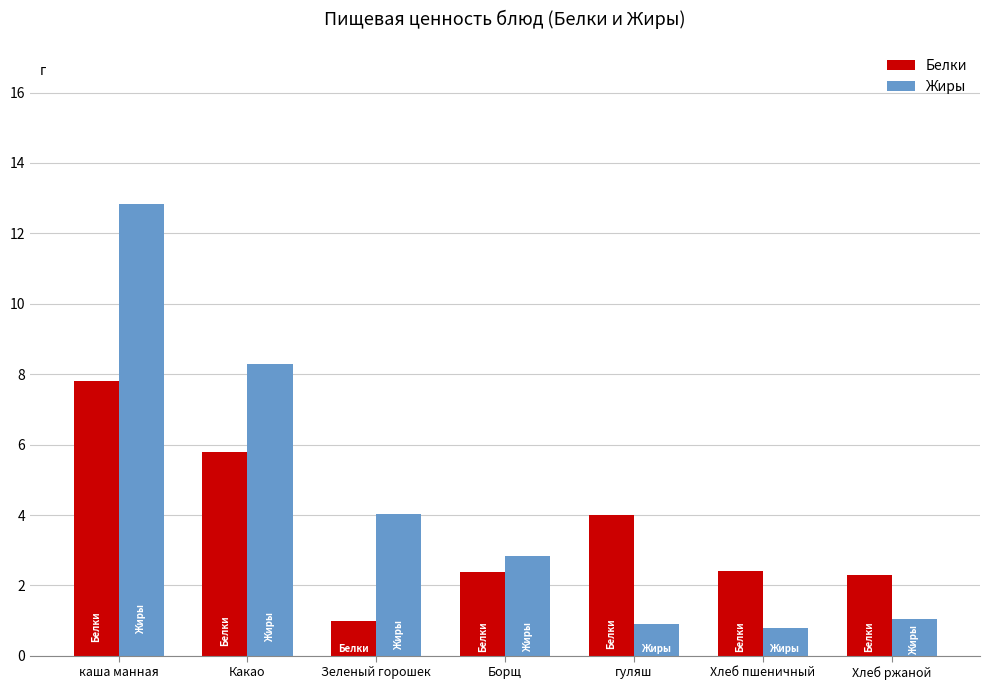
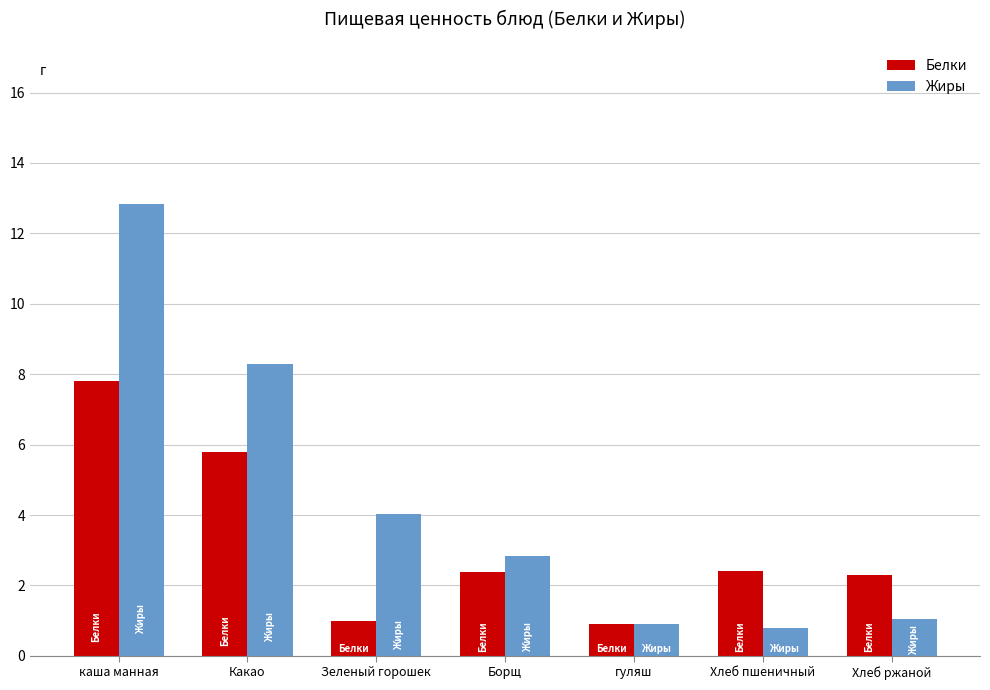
Белки, гуляш: 4.0 -> 0.9
